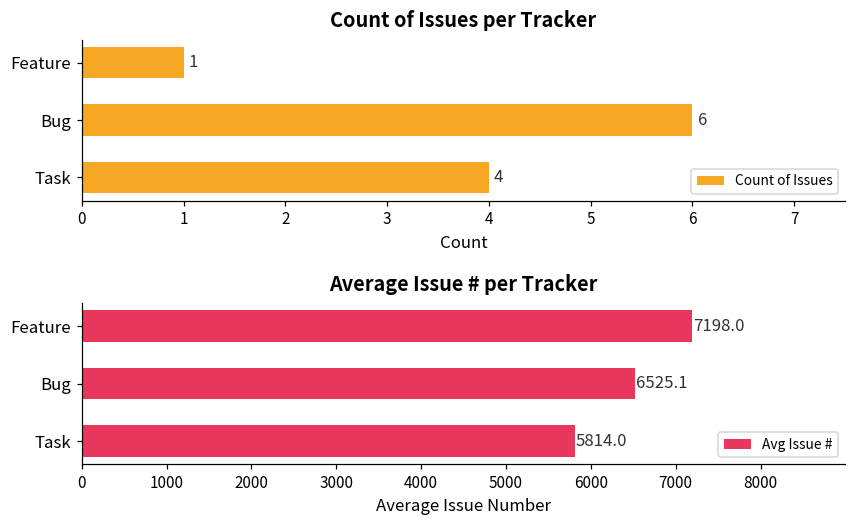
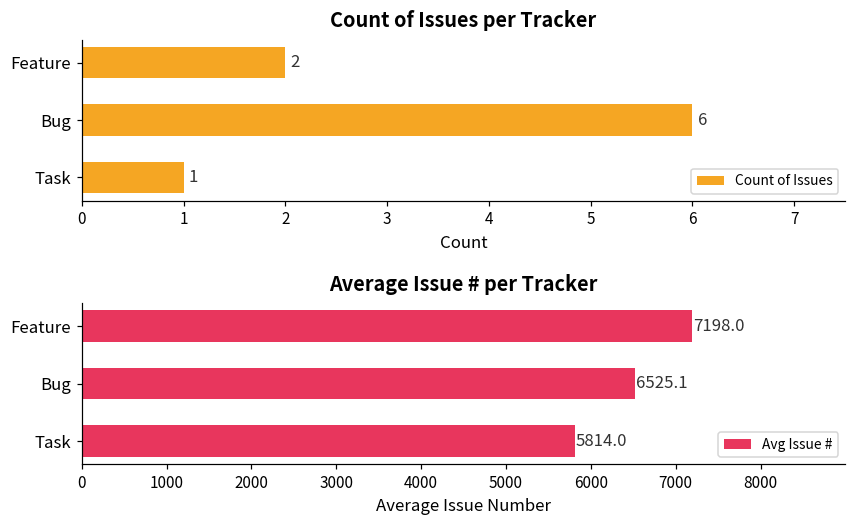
Count of Issues per Tracker, Feature: 1 -> 2
Count of Issues per Tracker, Task: 4 -> 1
